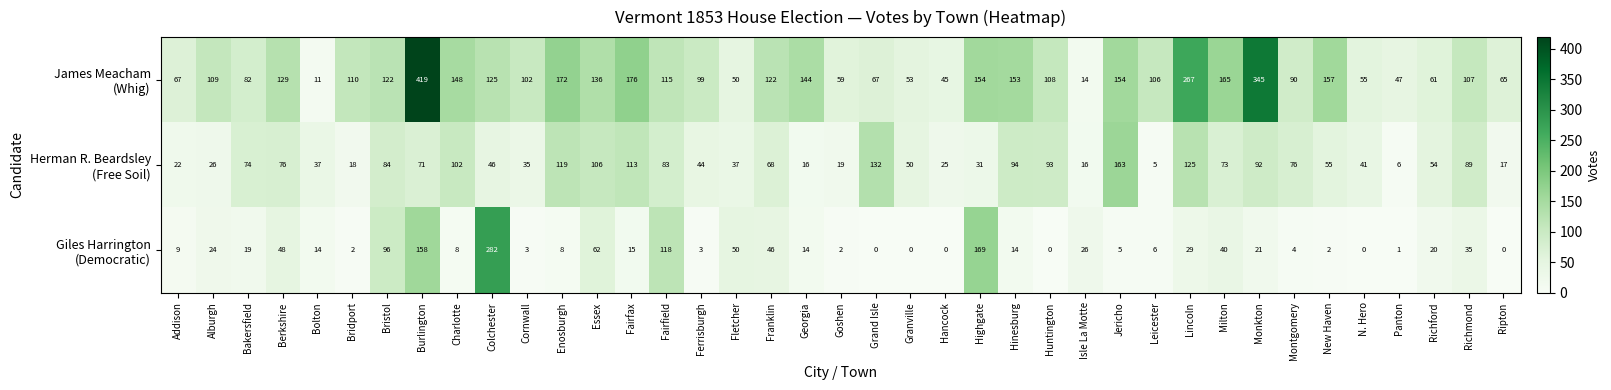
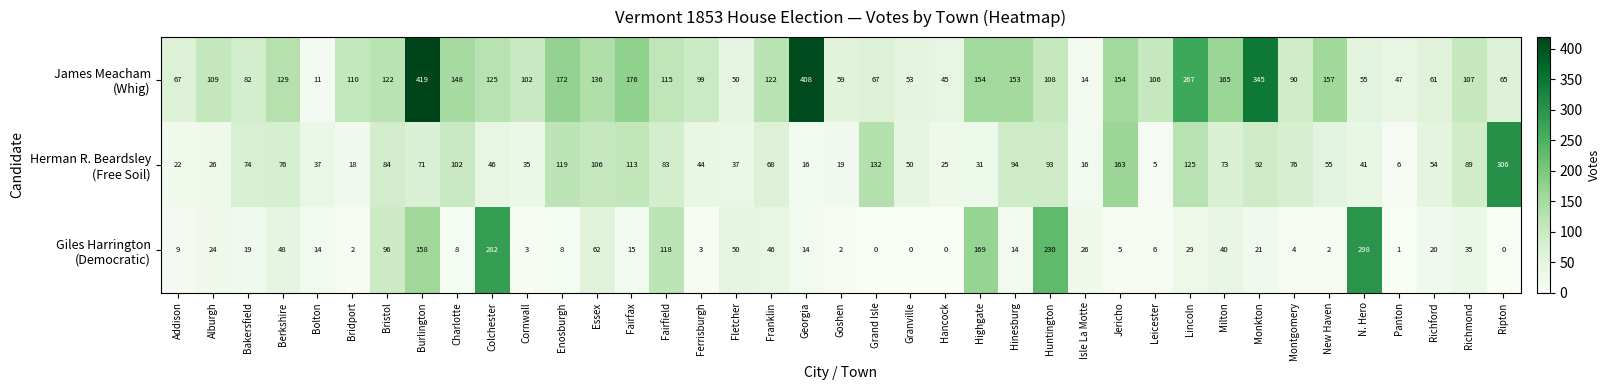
James Meacham (Whig), Georgia: 144 -> 408
Herman R. Beardsley (Free Soil), Ripton: 17 -> 306
Giles Harrington (Democratic), Huntington: 0 -> 230
Giles Harrington (Democratic), N. Hero: 0 -> 298
